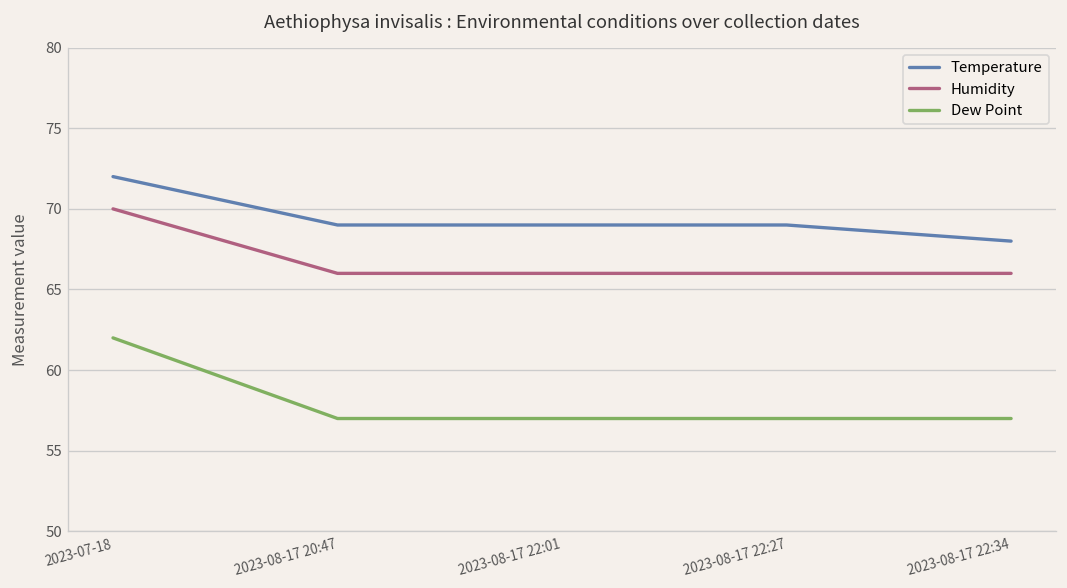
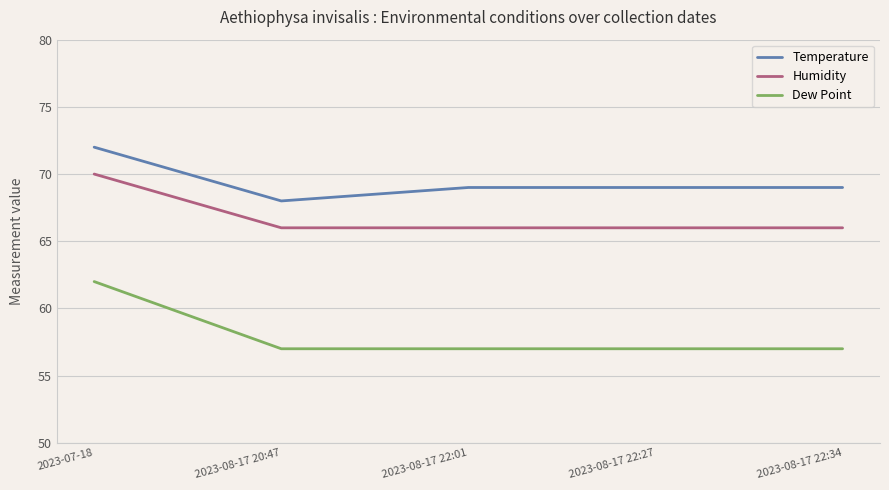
Temperature, 2023-08-17 20:47: 69 -> 68
Temperature, 2023-08-17 22:34: 68 -> 69
